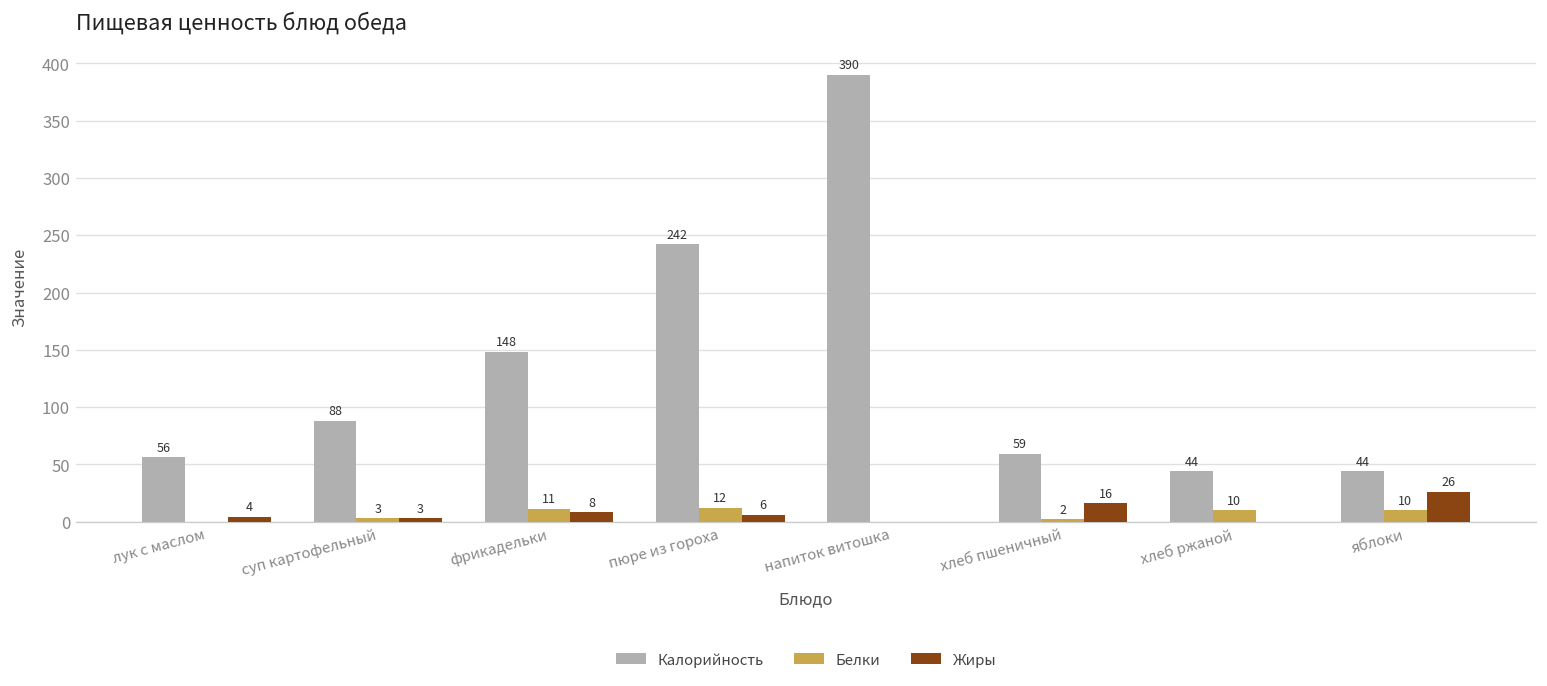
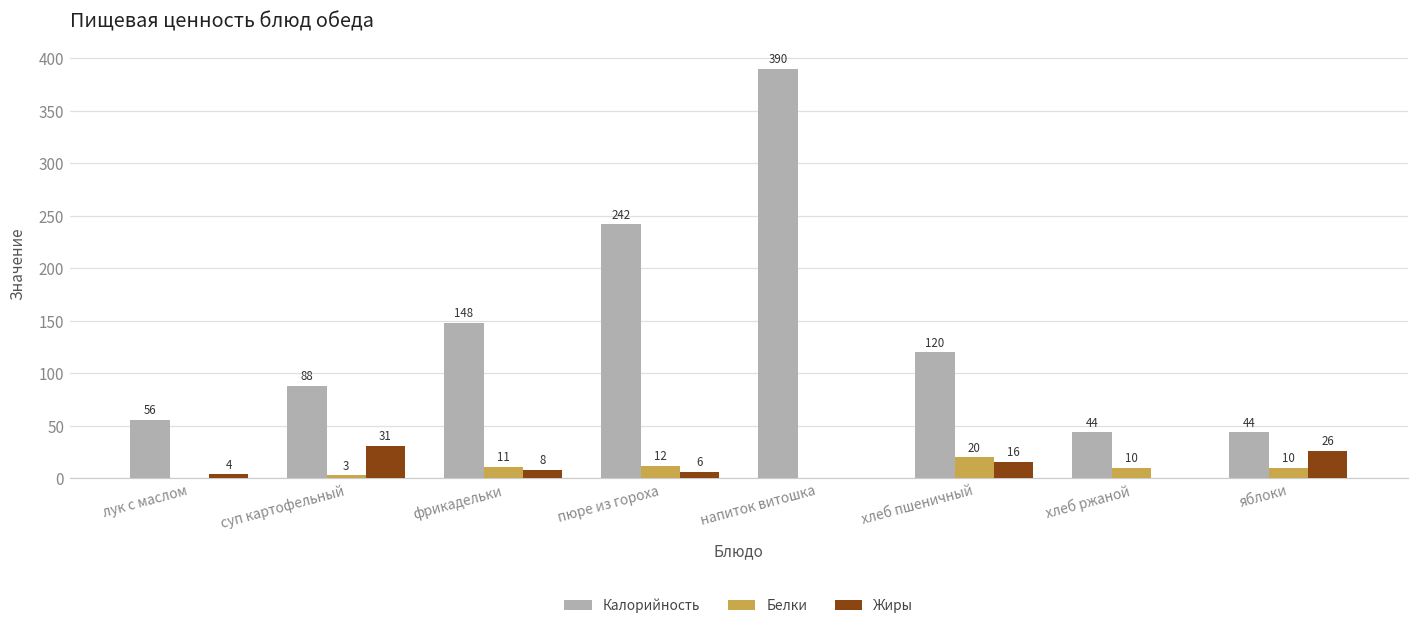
Жиры, суп картофельный: 3 -> 31
Калорийность, хлеб пшеничный: 59 -> 120
Белки, хлеб пшеничный: 2 -> 20
